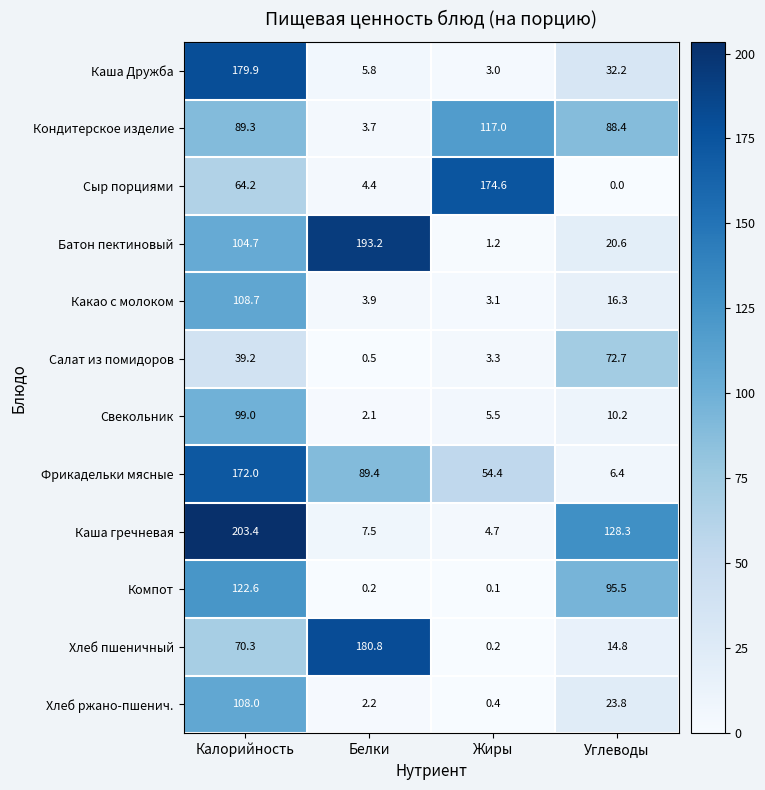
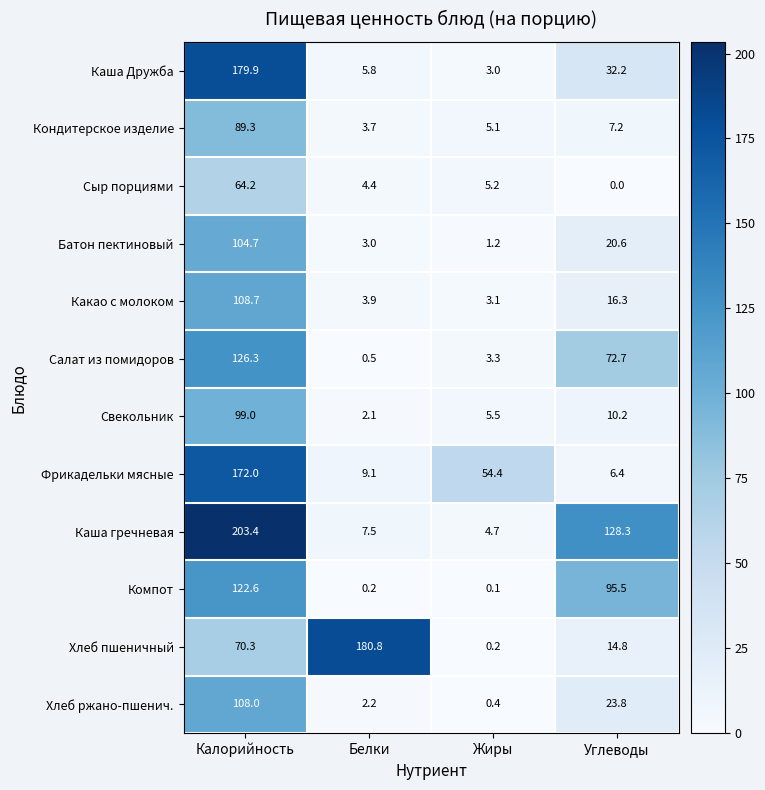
Кондитерское изделие, Жиры: 117.0 -> 5.1
Кондитерское изделие, Углеводы: 88.4 -> 7.2
Сыр порциями, Жиры: 174.6 -> 5.2
Батон пектиновый, Белки: 193.2 -> 3.0
Салат из помидоров, Калорийность: 39.2 -> 126.3
Фрикадельки мясные, Белки: 89.4 -> 9.1
